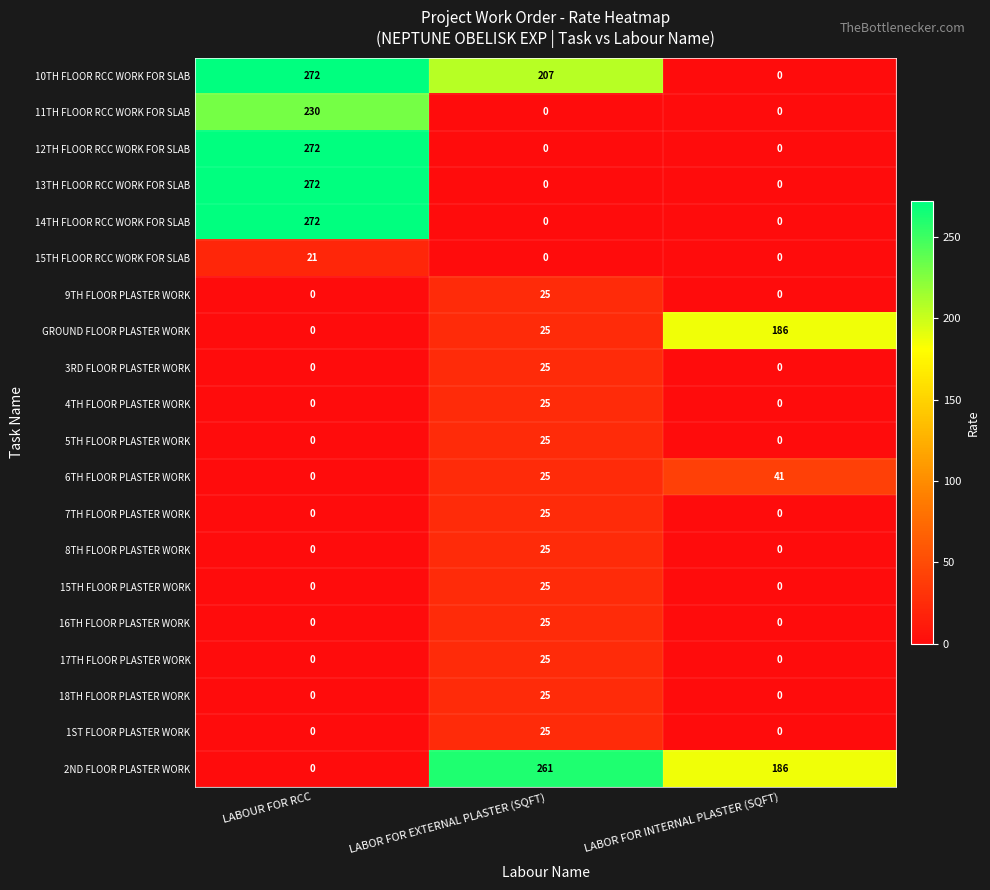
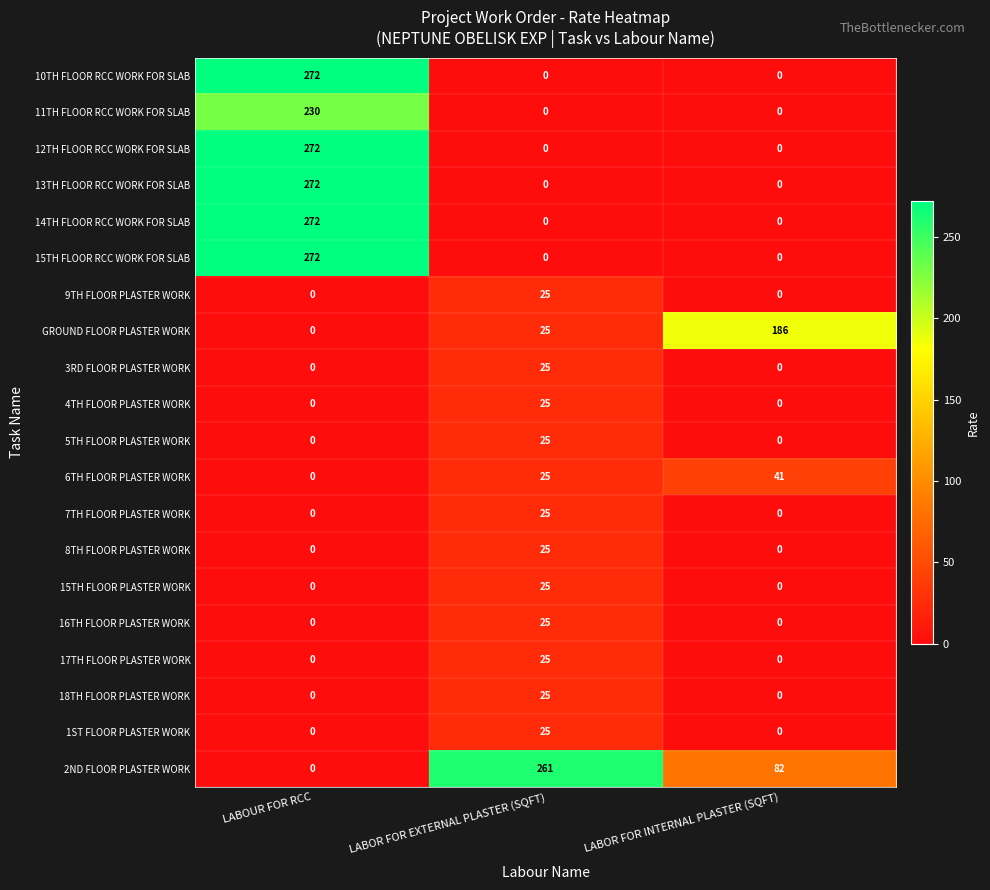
10TH FLOOR RCC WORK FOR SLAB, LABOR FOR EXTERNAL PLASTER (SQFT): 207 -> 0
15TH FLOOR RCC WORK FOR SLAB, LABOUR FOR RCC: 21 -> 272
2ND FLOOR PLASTER WORK, LABOR FOR INTERNAL PLASTER (SQFT): 186 -> 82
